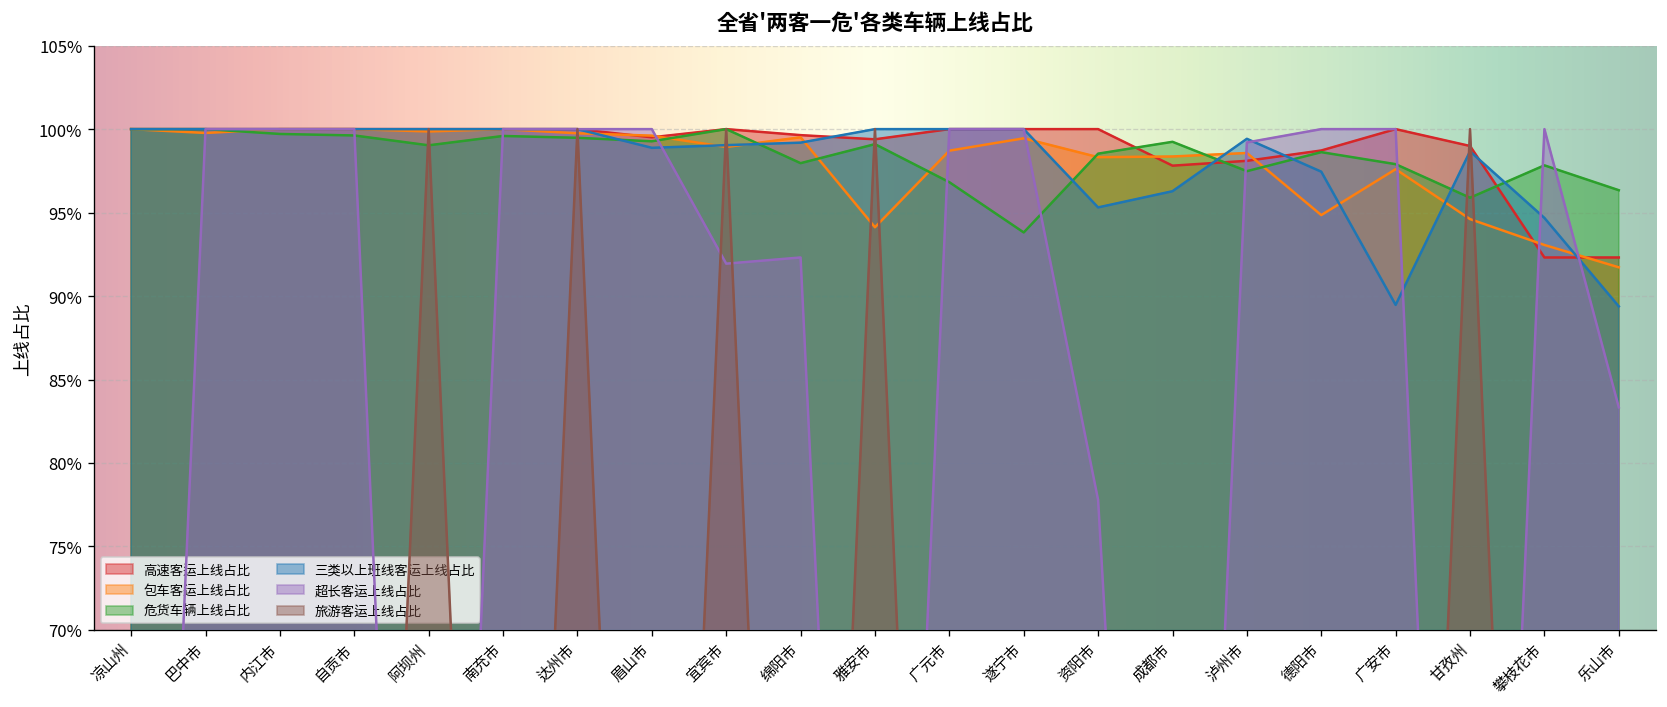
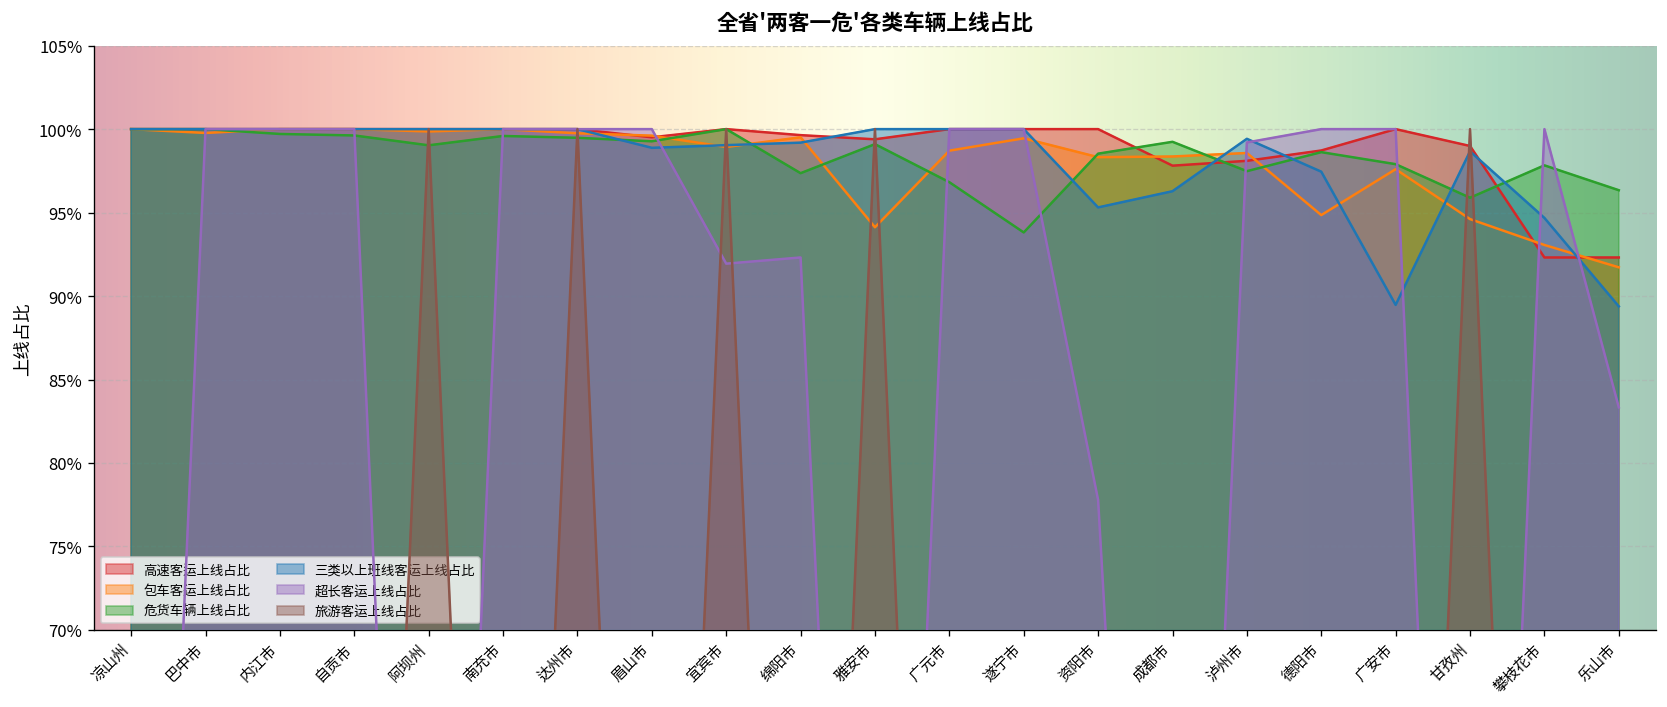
危货车辆上线占比, 绵阳市: 98.0% -> 97.4%
